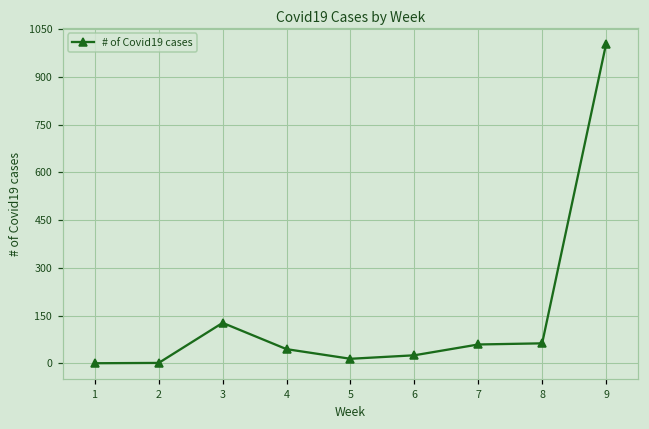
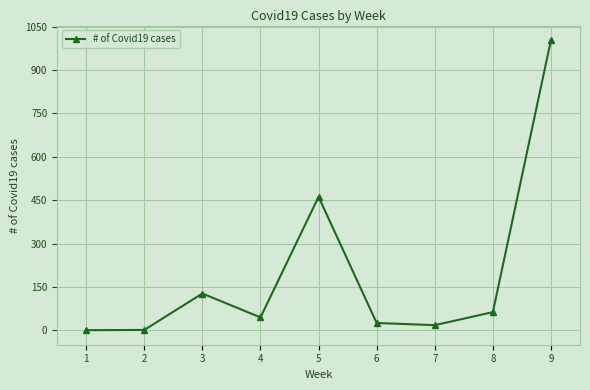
5: 10 -> 460
7: 60 -> 20
